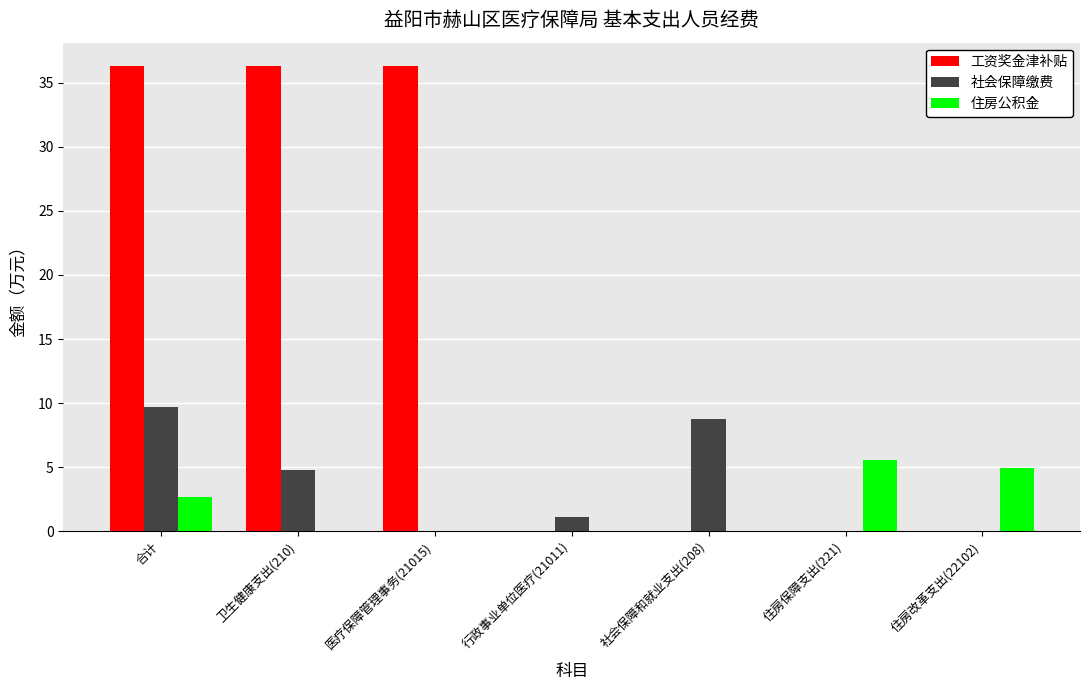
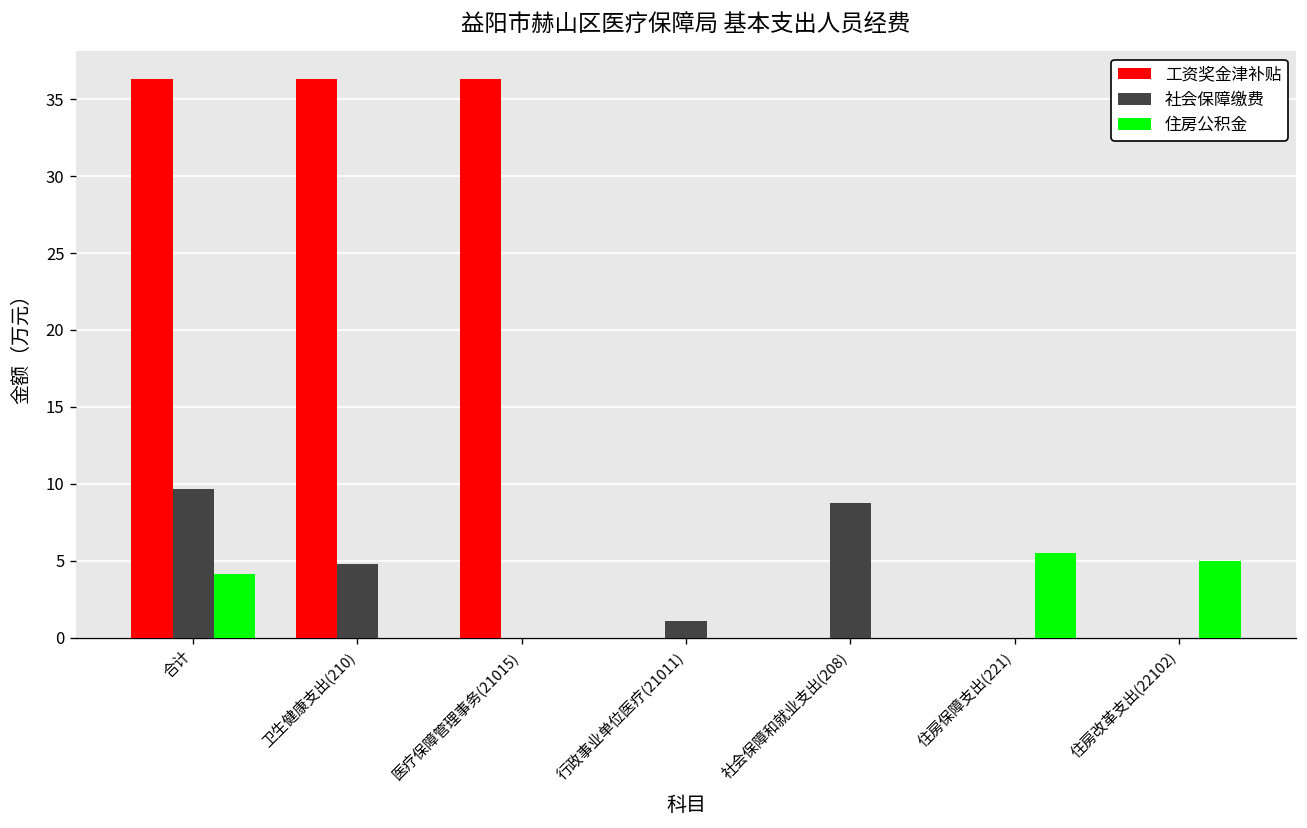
住房公积金, 合计: 2.7 -> 4.1
